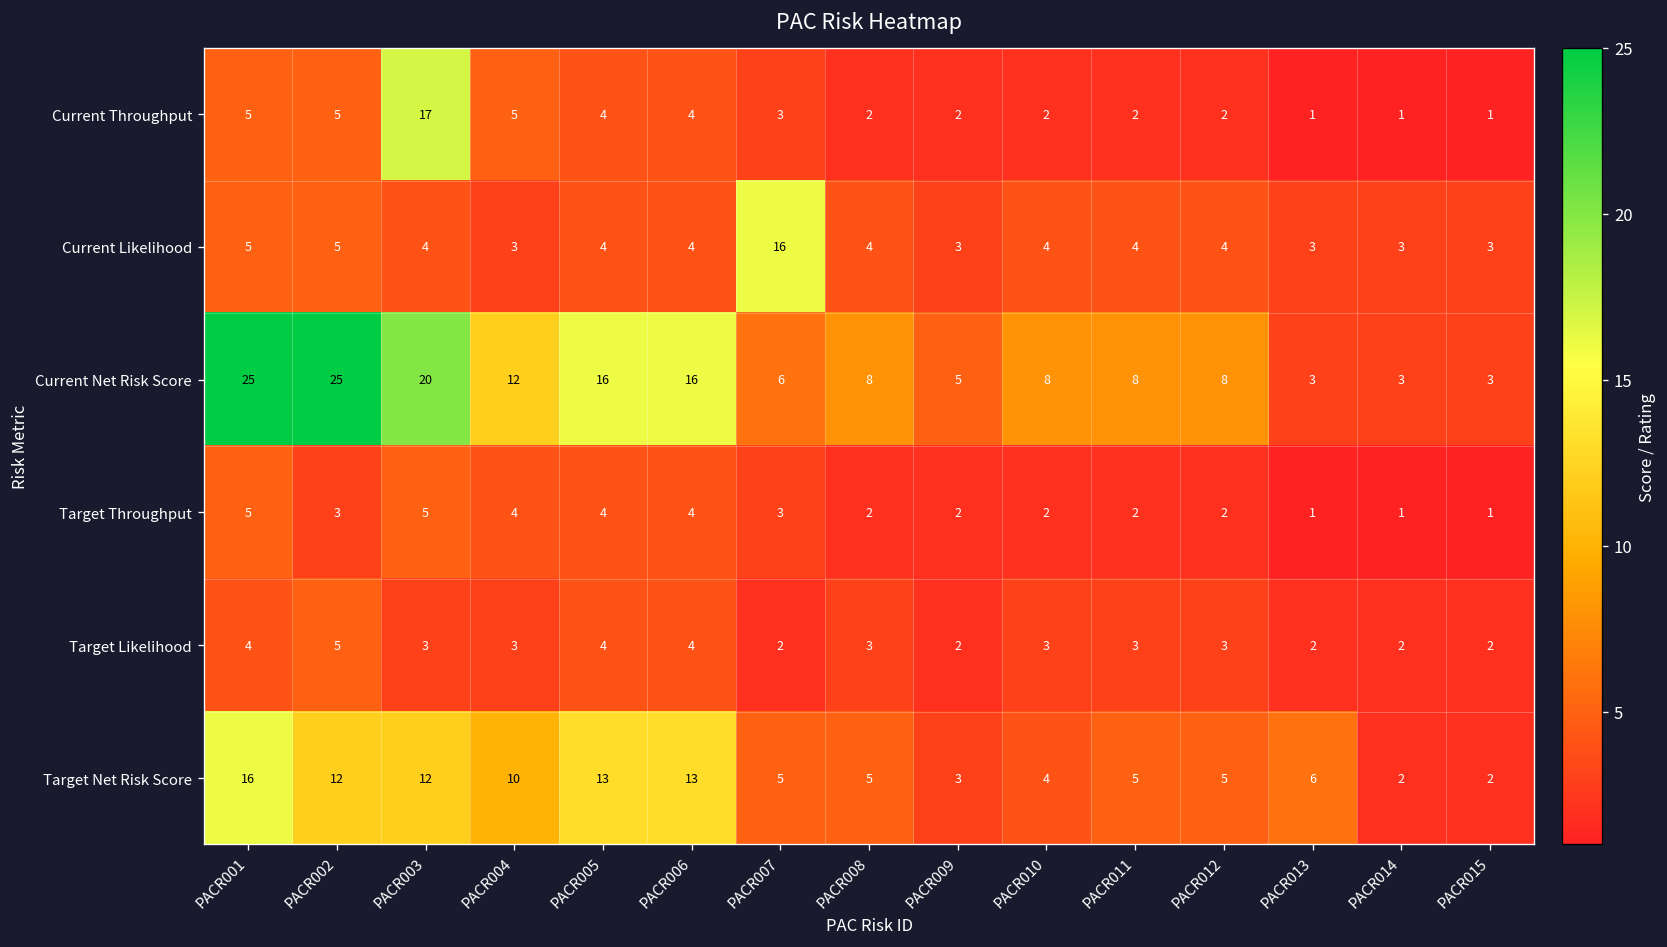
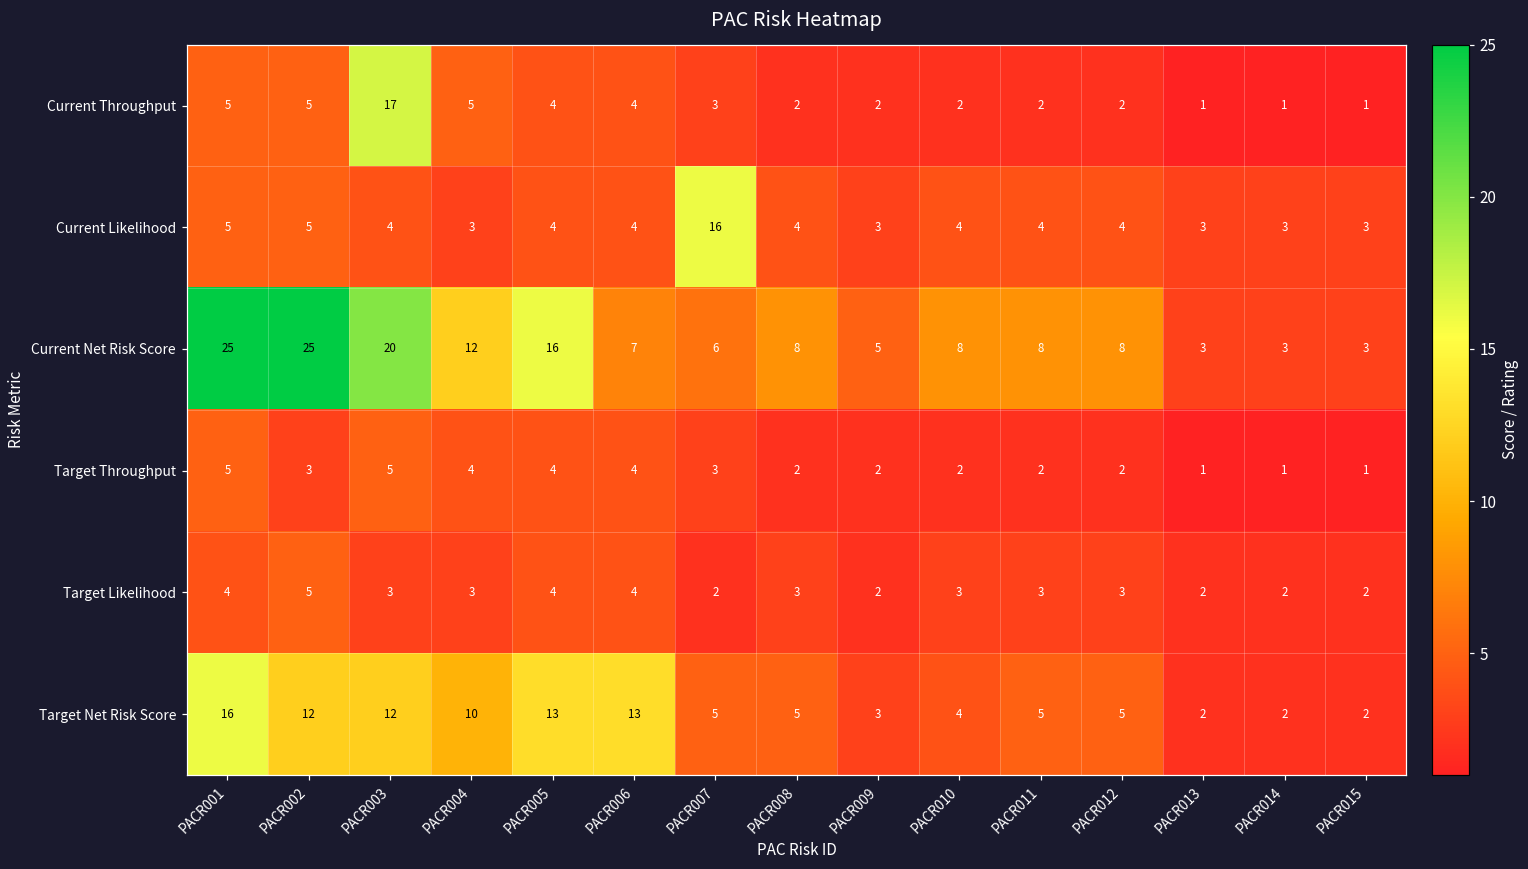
Current Net Risk Score, PACR006: 16 -> 7
Target Net Risk Score, PACR013: 6 -> 2
